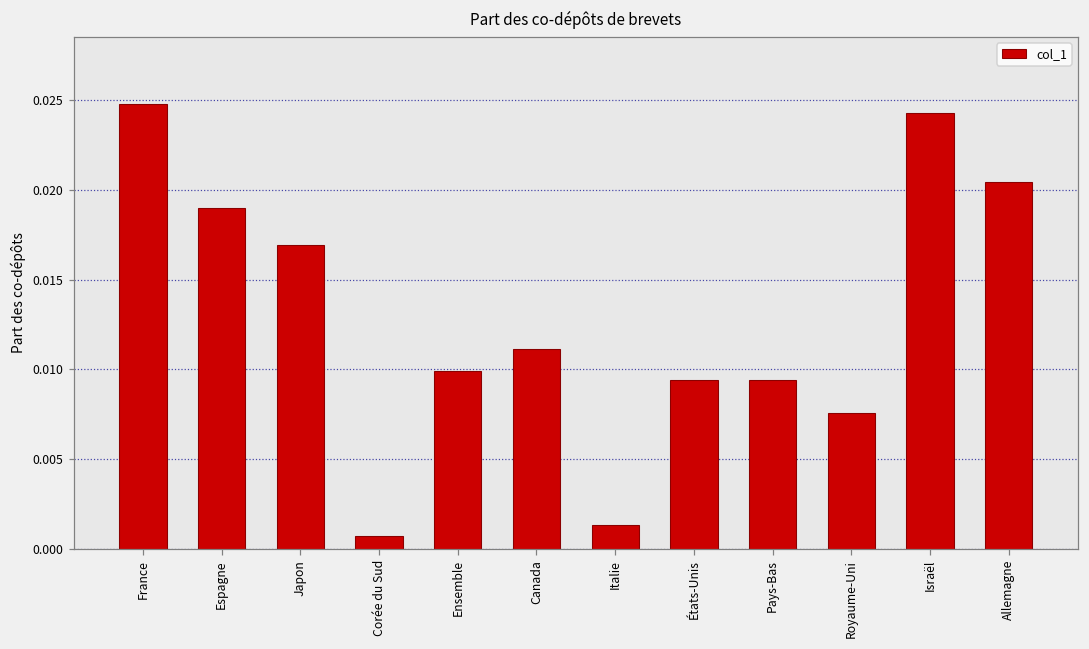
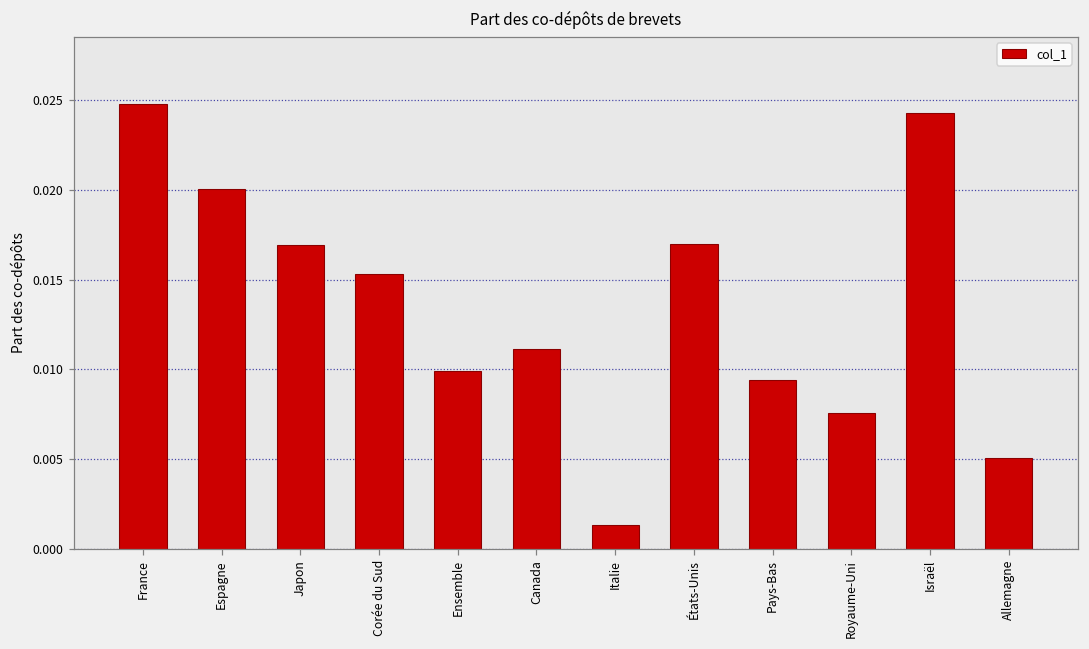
Espagne: 0.0190 -> 0.0200
Corée du Sud: 0.0007 -> 0.0153
États-Unis: 0.0094 -> 0.0170
Allemagne: 0.0204 -> 0.0051
